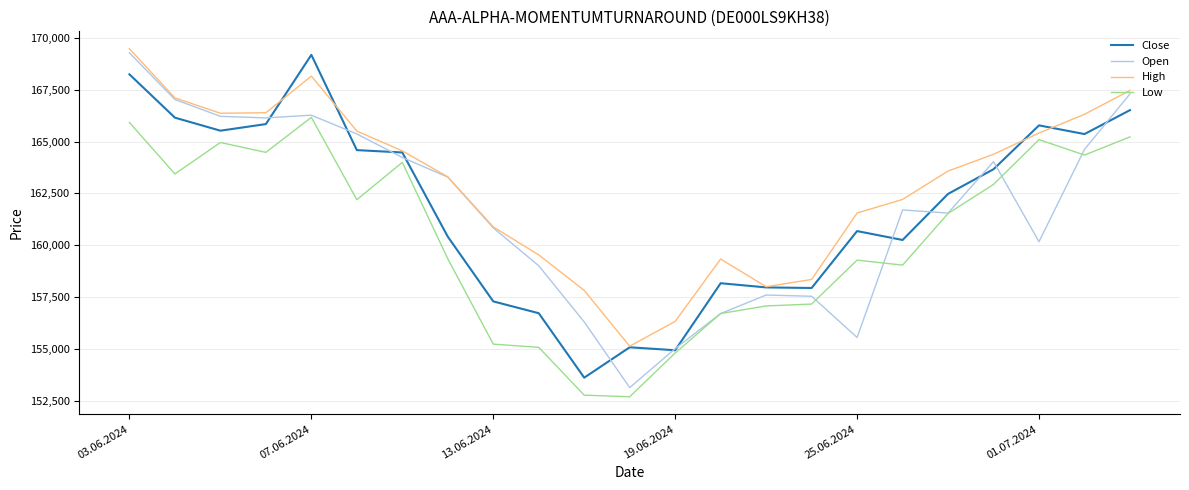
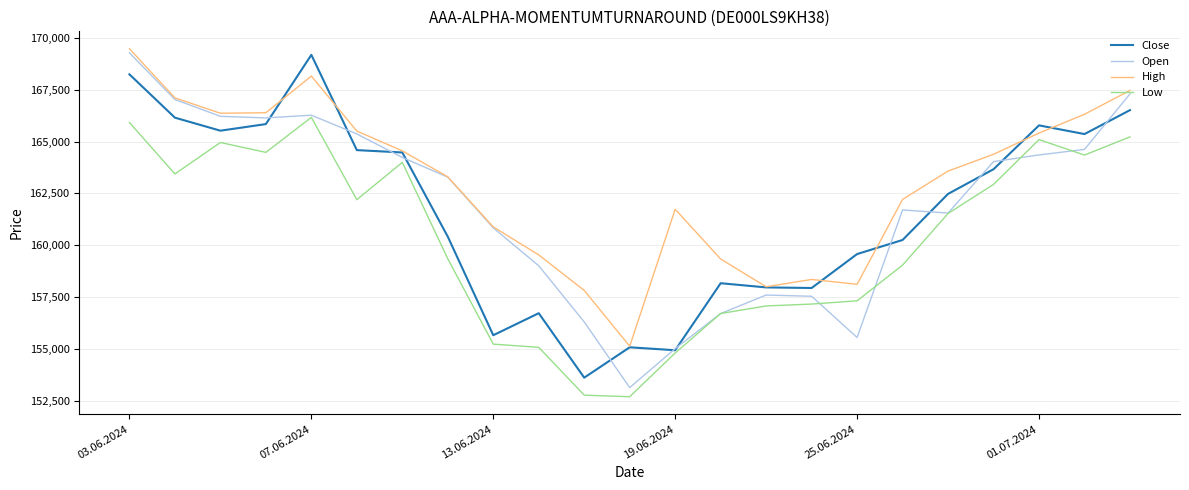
Close, 13.06.2024: 157,300 -> 155,700
High, 19.06.2024: 156,300 -> 161,700
Close, 25.06.2024: 160,700 -> 159,600
High, 25.06.2024: 161,600 -> 158,100
Low, 25.06.2024: 159,300 -> 157,300
Open, 01.07.2024: 160,200 -> 164,400
